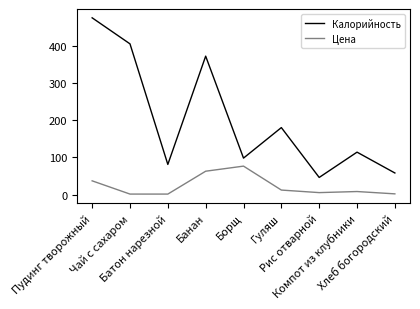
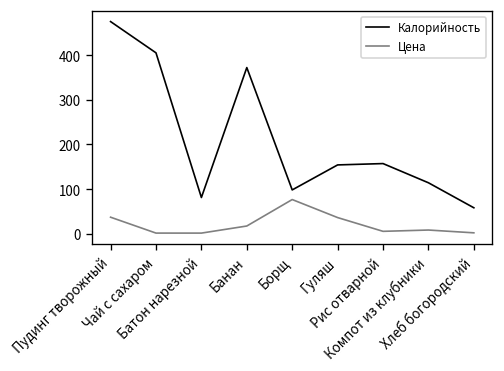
Цена, Банан: 60 -> 20
Калорийность, Гуляш: 180 -> 150
Цена, Гуляш: 10 -> 40
Калорийность, Рис отварной: 50 -> 160
